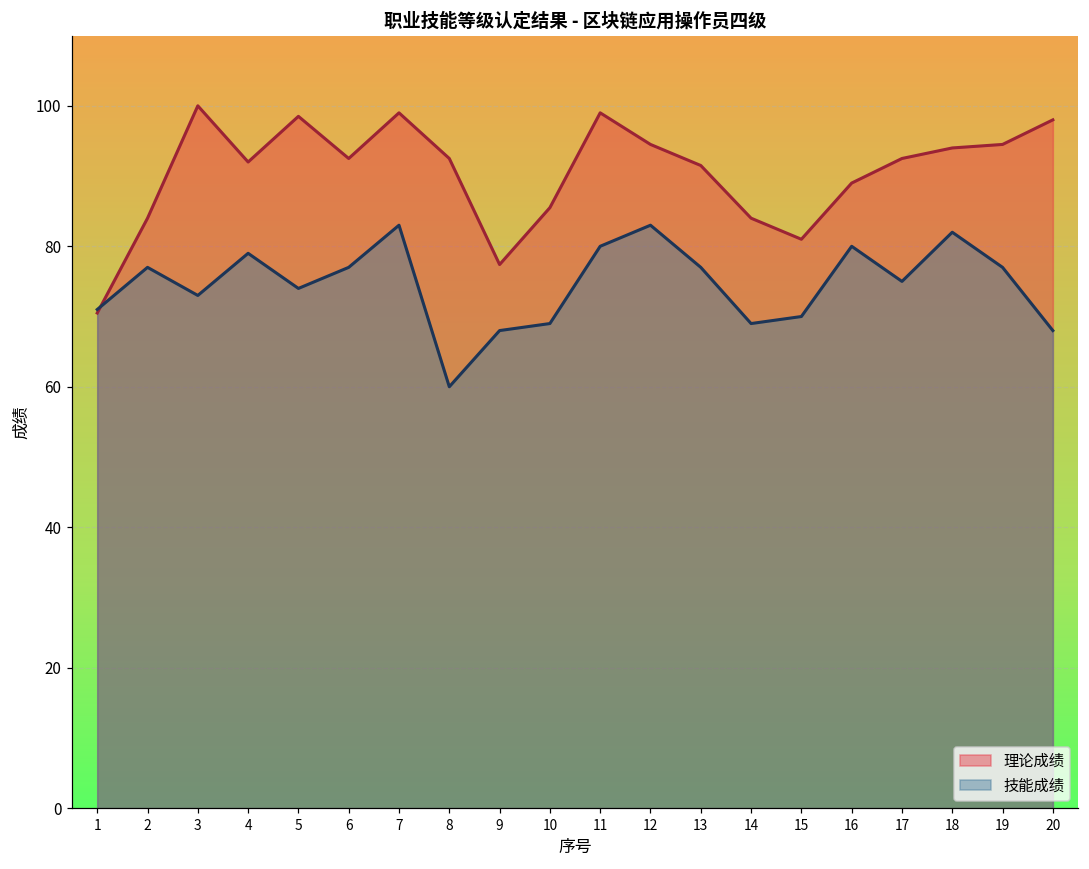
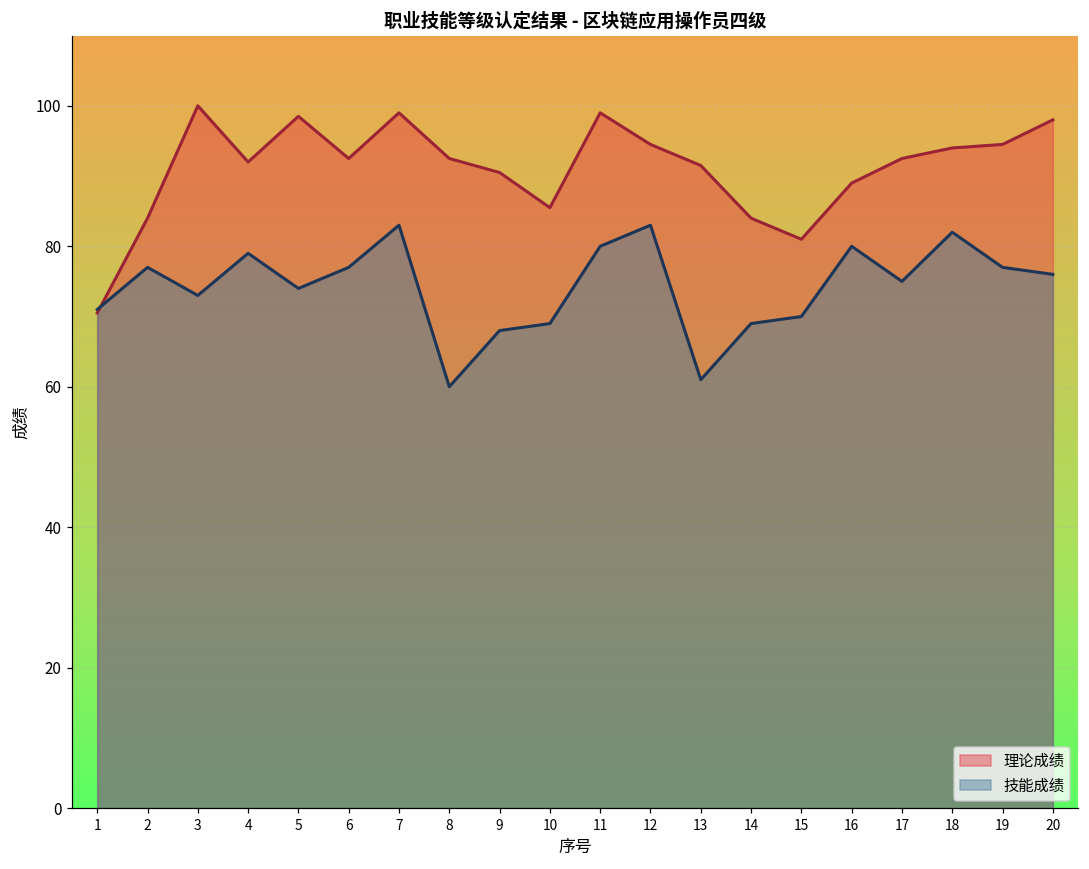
理论成绩, 9: 77 -> 91
技能成绩, 13: 77 -> 61
技能成绩, 20: 68 -> 76
